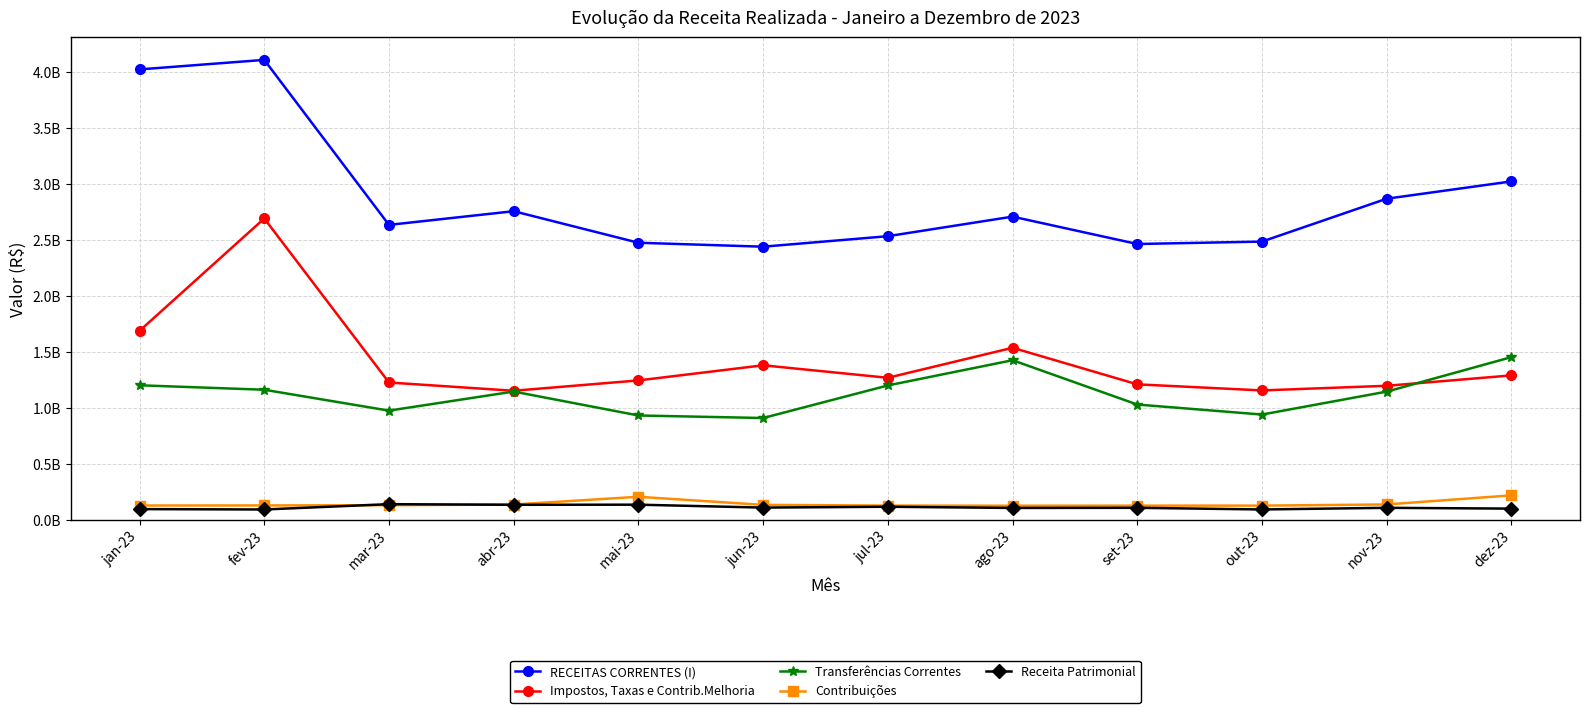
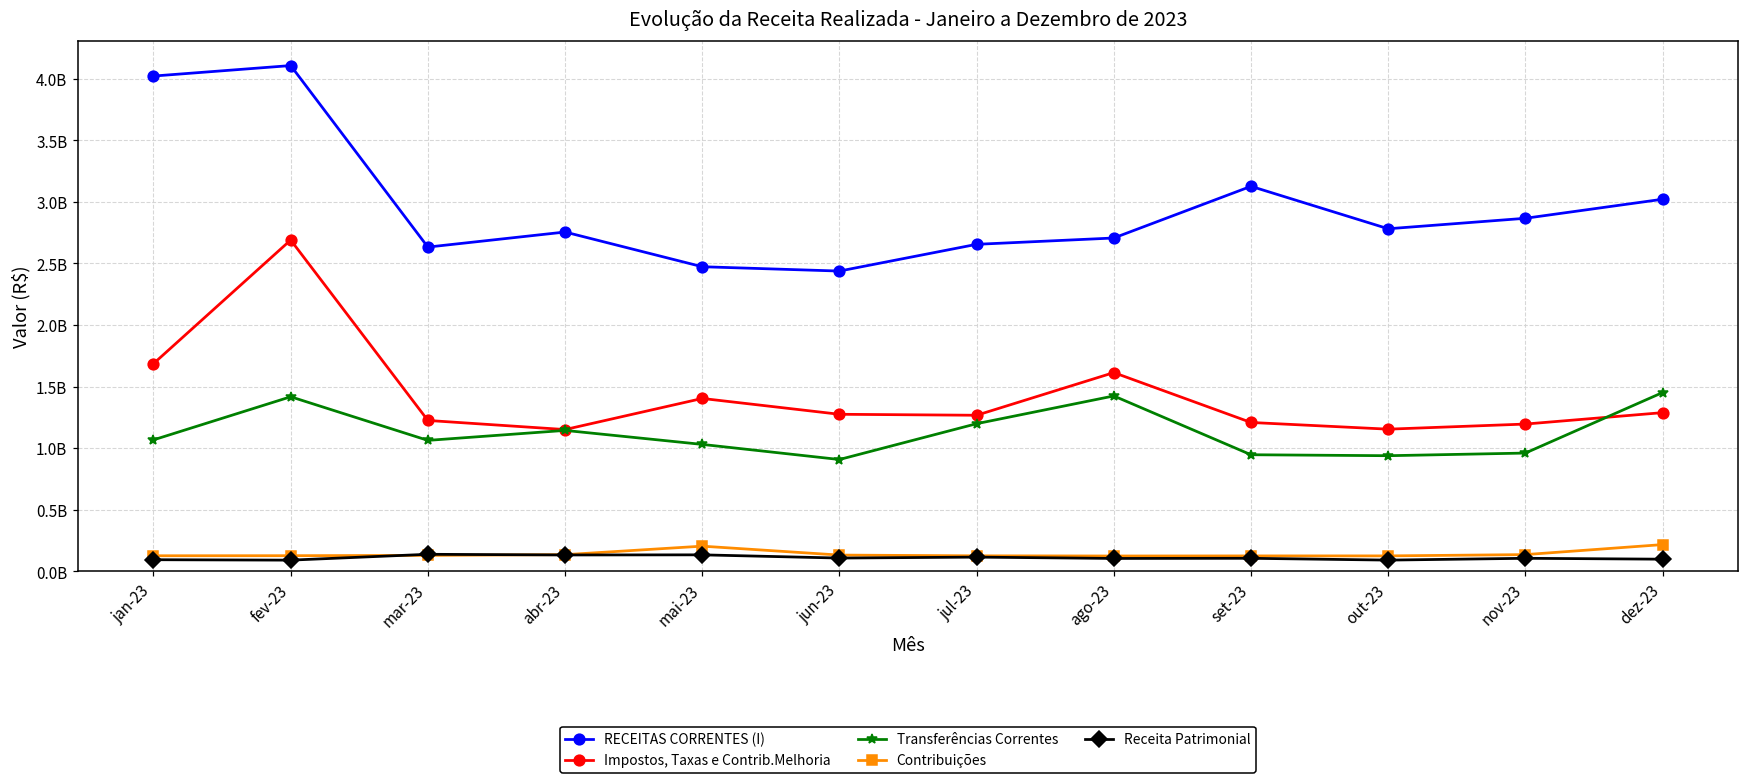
Transferências Correntes, jan-23: 1200000000 -> 1070000000
Transferências Correntes, fev-23: 1160000000 -> 1420000000
Transferências Correntes, mar-23: 970000000 -> 1060000000
Impostos, Taxas e Contrib.Melhoria, mai-23: 1240000000 -> 1400000000
Transferências Correntes, mai-23: 930000000 -> 1030000000
Impostos, Taxas e Contrib.Melhoria, jun-23: 1380000000 -> 1270000000
RECEITAS CORRENTES (I), jul-23: 2530000000 -> 2660000000
Impostos, Taxas e Contrib.Melhoria, ago-23: 1540000000 -> 1610000000
RECEITAS CORRENTES (I), set-23: 2460000000 -> 3130000000
Transferências Correntes, set-23: 1030000000 -> 950000000
RECEITAS CORRENTES (I), out-23: 2480000000 -> 2780000000
Transferências Correntes, nov-23: 1140000000 -> 960000000
